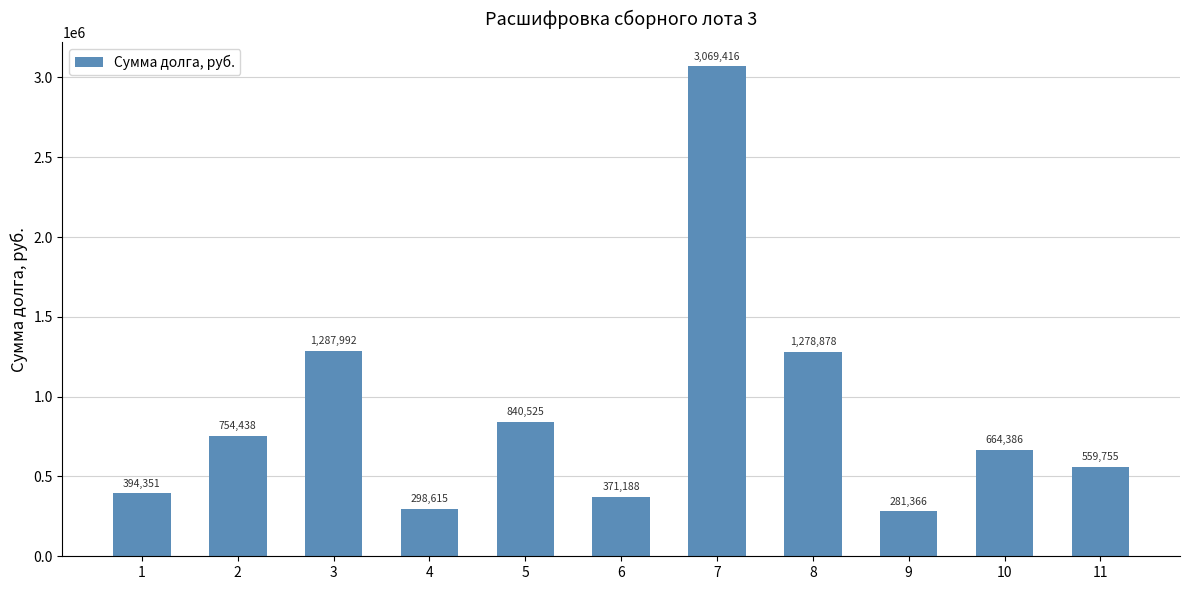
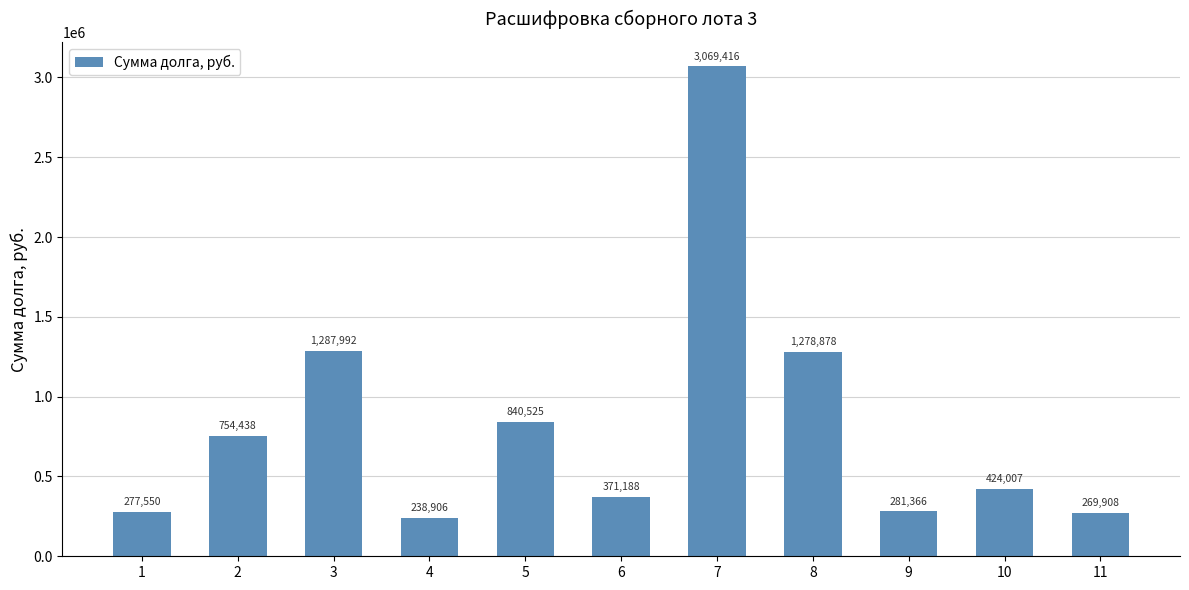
1: 394,351 -> 277,550
4: 298,615 -> 238,906
10: 664,386 -> 424,007
11: 559,755 -> 269,908
